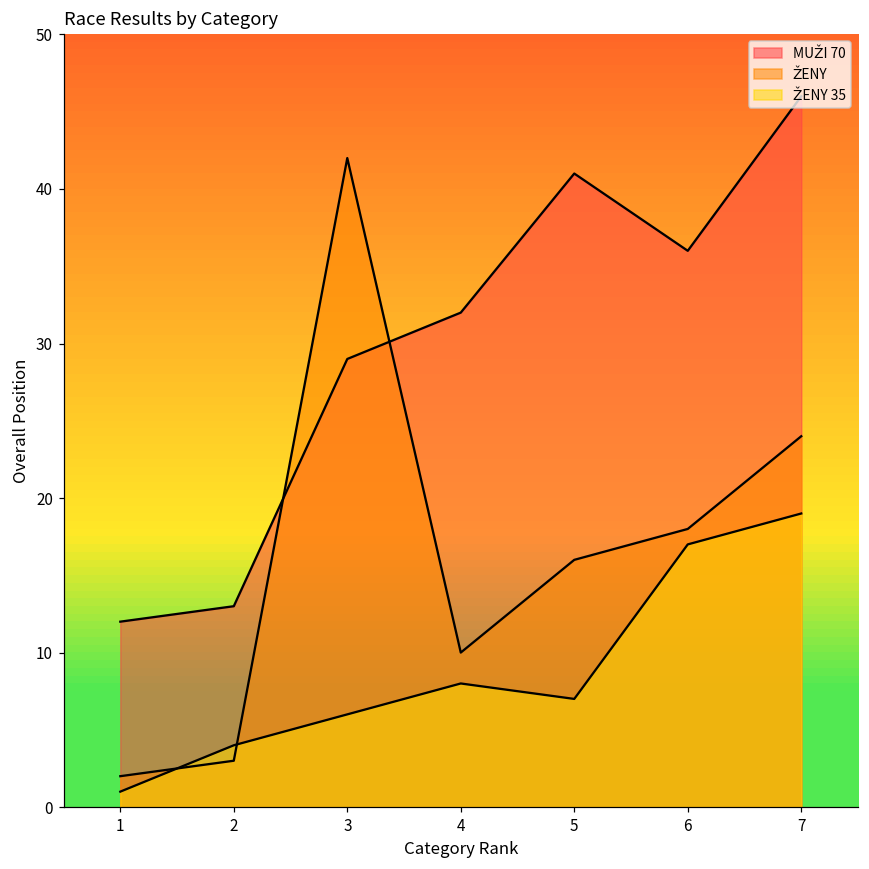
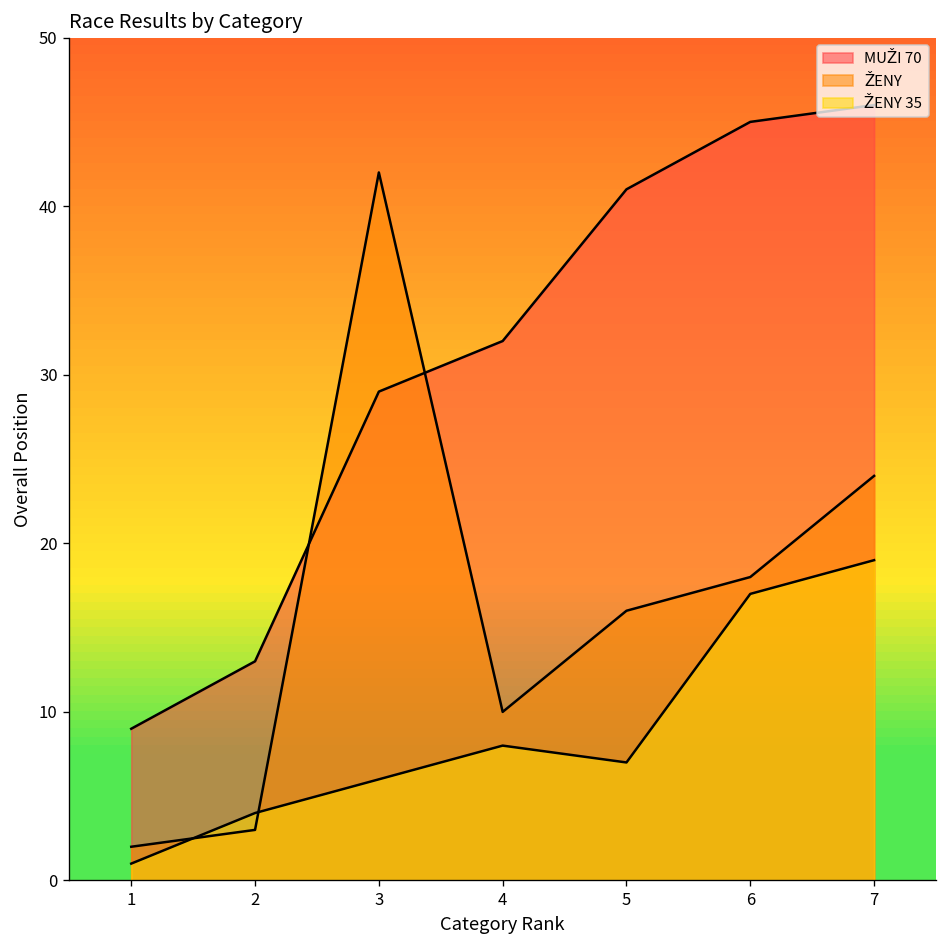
MUŽI 70, 1: 12 -> 9
MUŽI 70, 6: 36 -> 45
